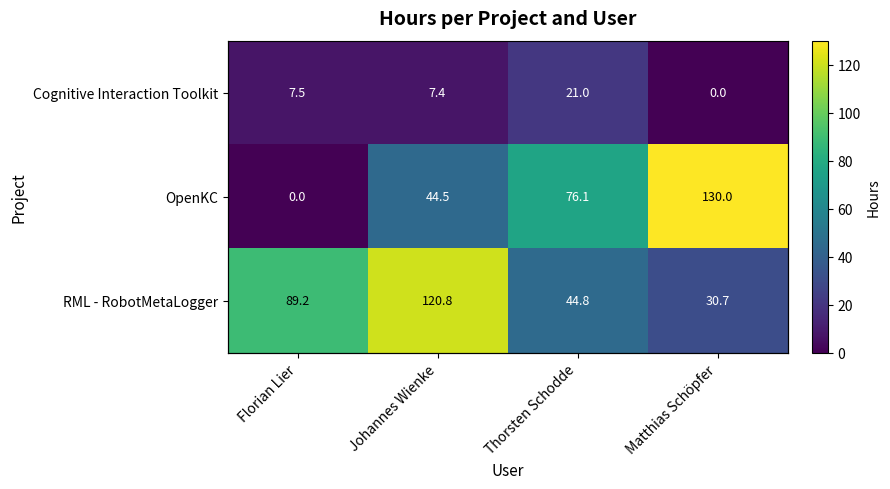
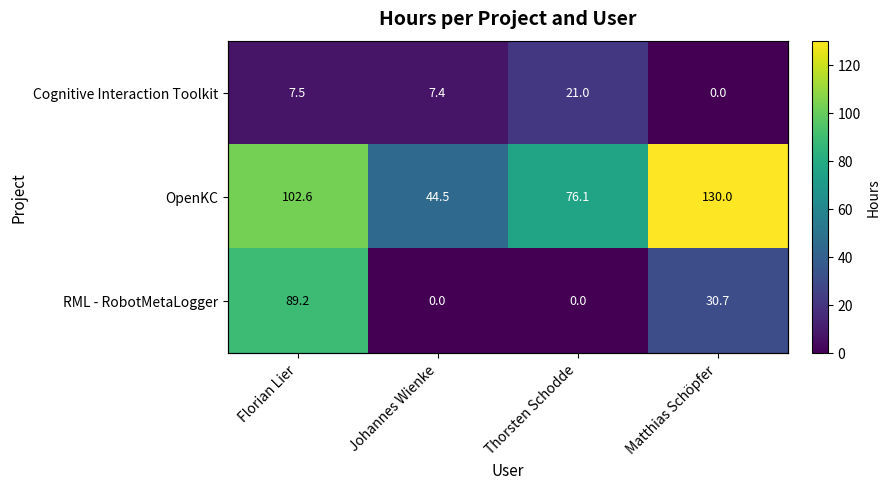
OpenKC, Florian Lier: 0.0 -> 102.6
RML - RobotMetaLogger, Johannes Wienke: 120.8 -> 0.0
RML - RobotMetaLogger, Thorsten Schodde: 44.8 -> 0.0
